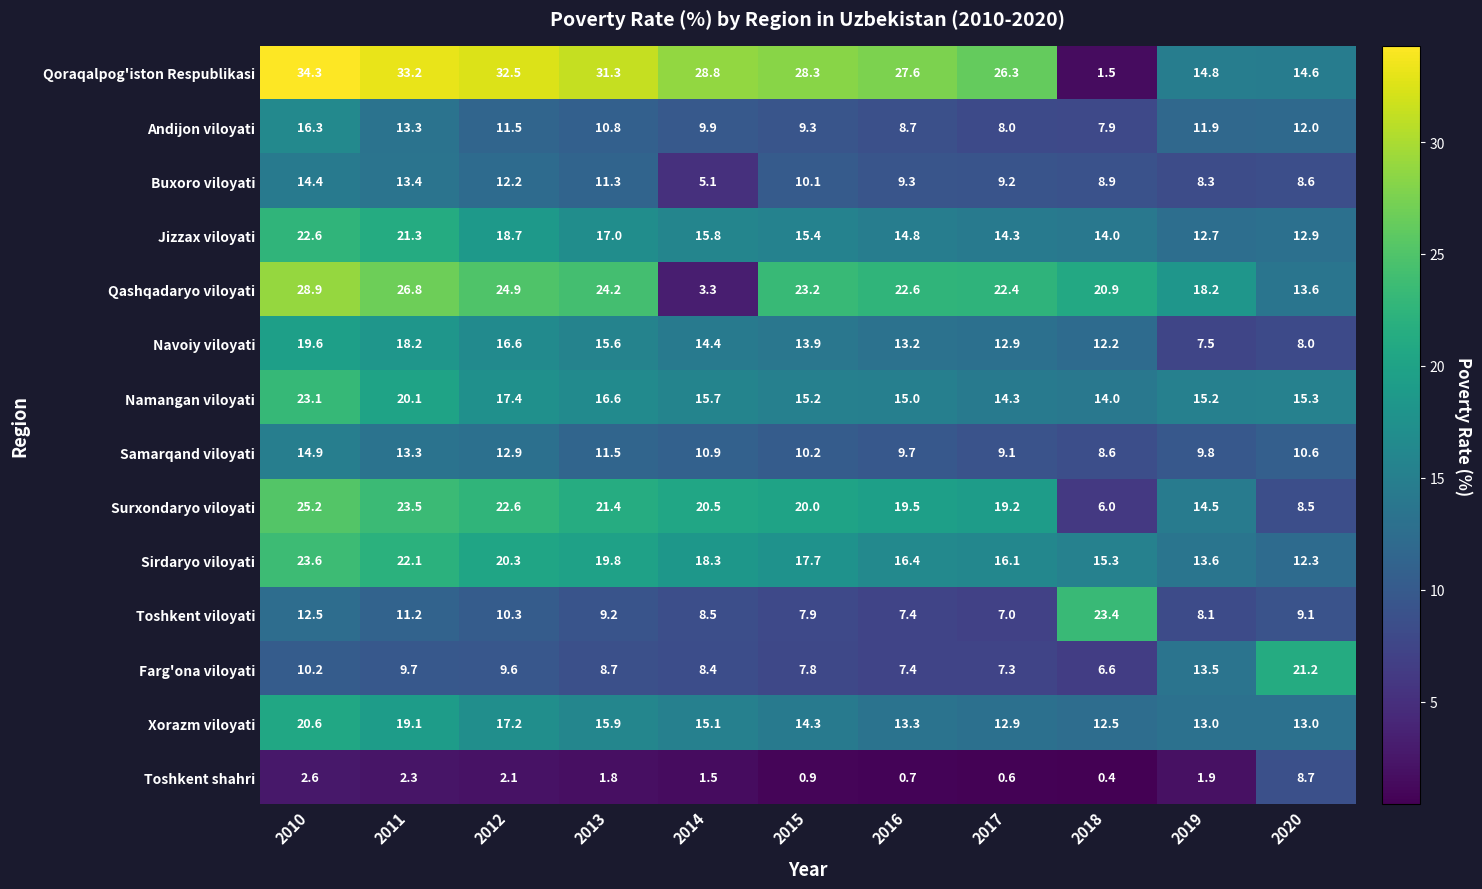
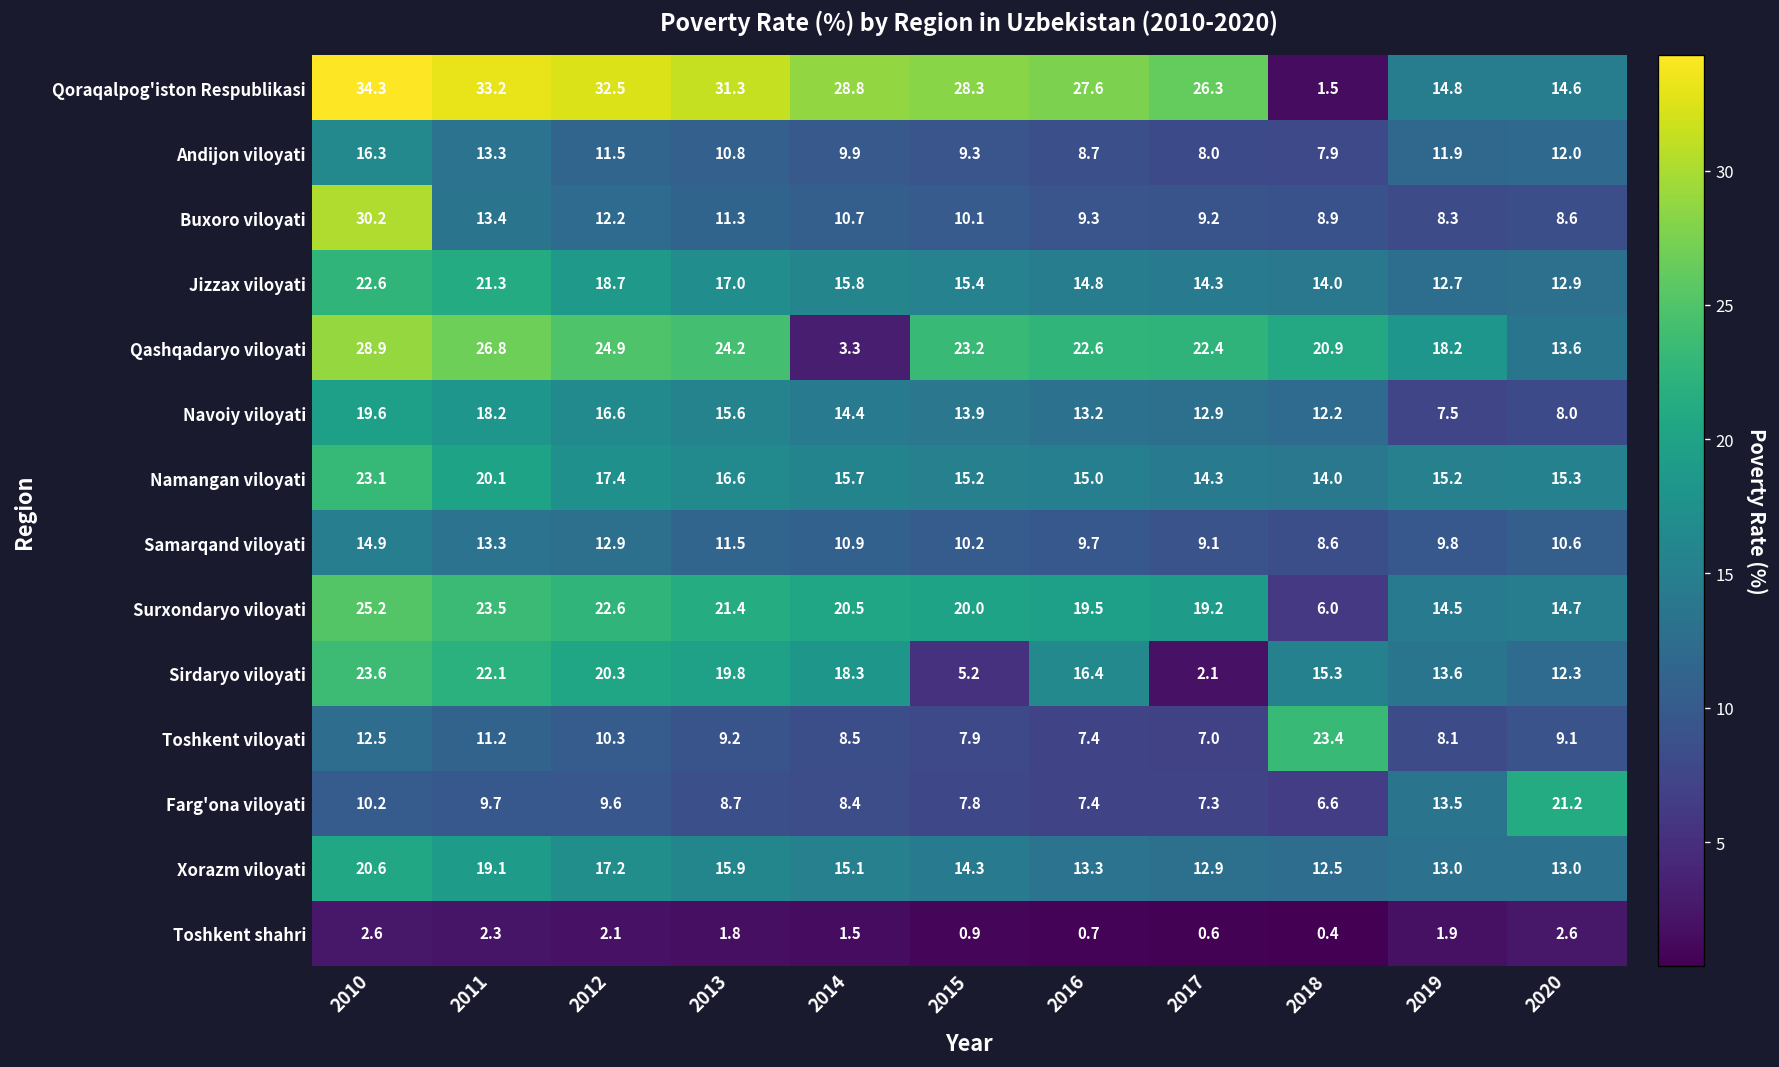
Buxoro viloyati, 2010: 14.4 -> 30.2
Buxoro viloyati, 2014: 5.1 -> 10.7
Surxondaryo viloyati, 2020: 8.5 -> 14.7
Sirdaryo viloyati, 2015: 17.7 -> 5.2
Sirdaryo viloyati, 2017: 16.1 -> 2.1
Toshkent shahri, 2020: 8.7 -> 2.6
